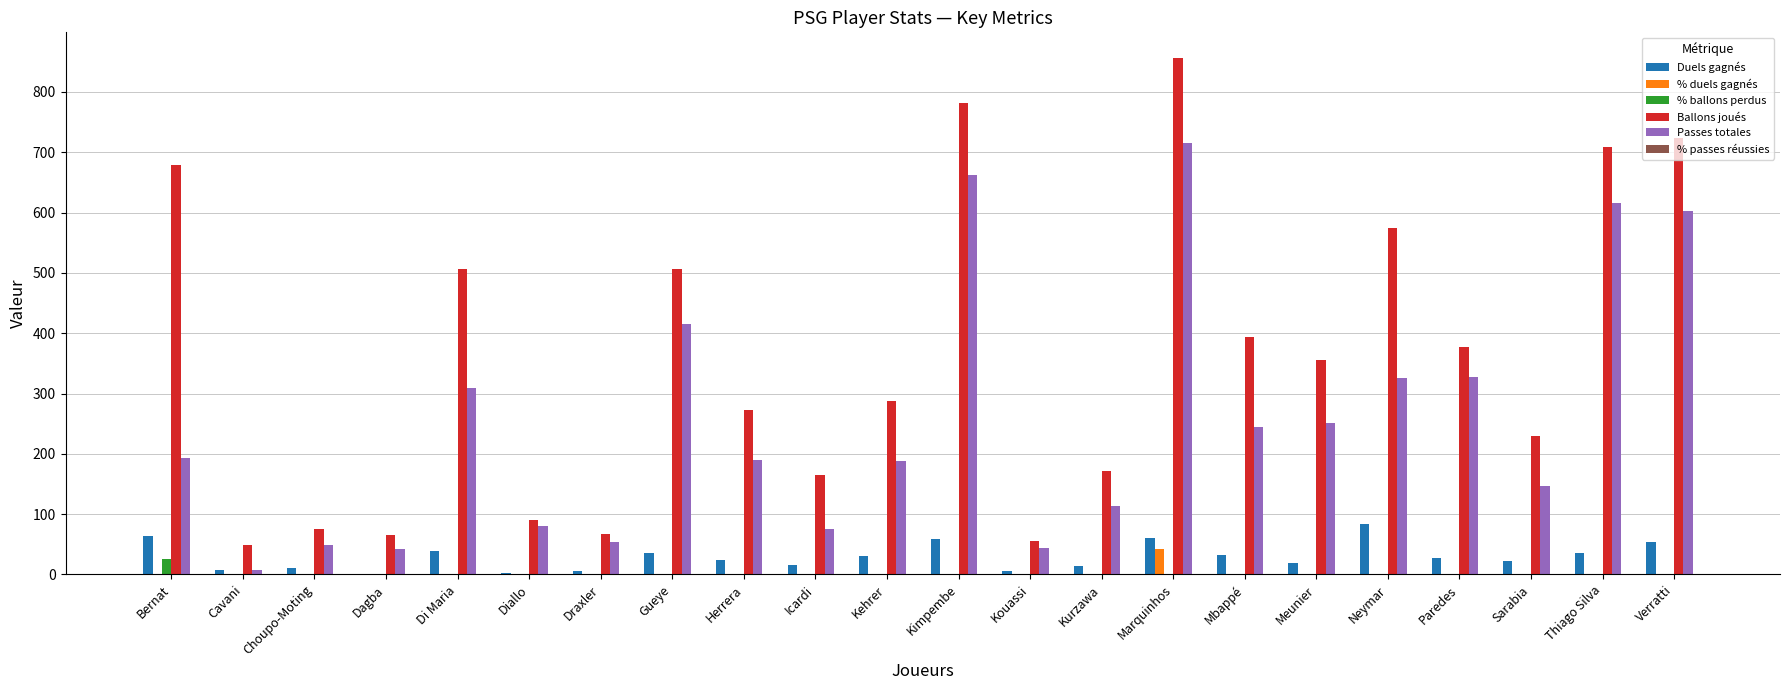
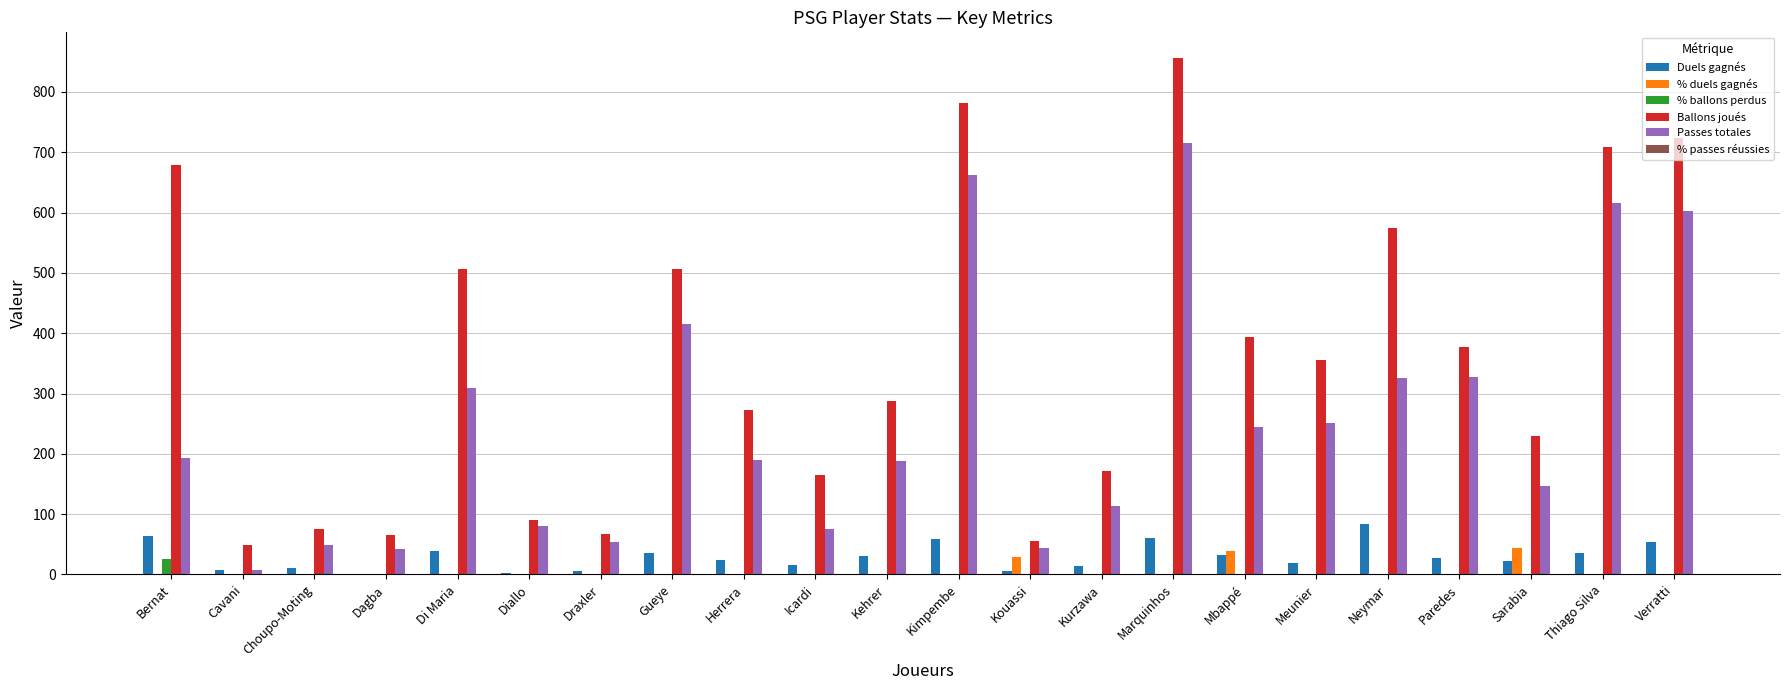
% duels gagnés, Kouassi: 0 -> 30
% duels gagnés, Marquinhos: 40 -> 0
% duels gagnés, Mbappé: 0 -> 40
% duels gagnés, Sarabia: 0 -> 40
